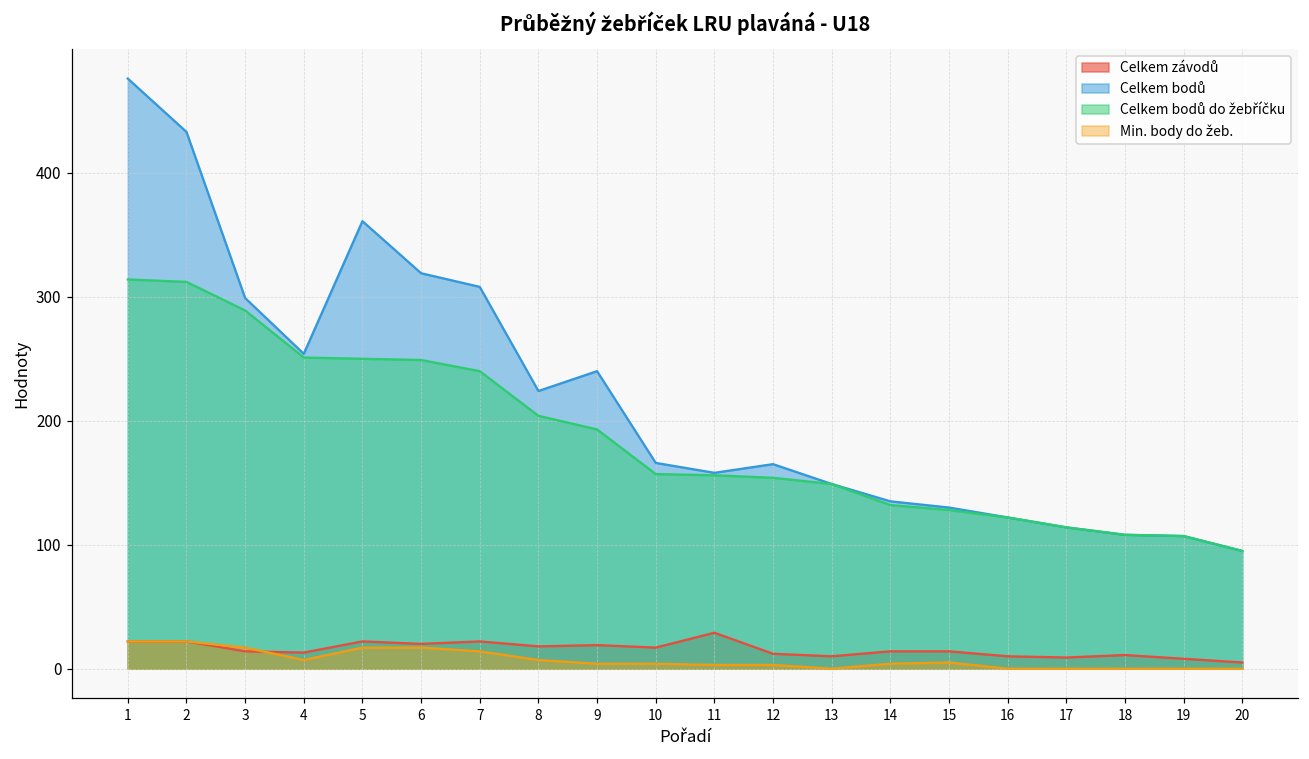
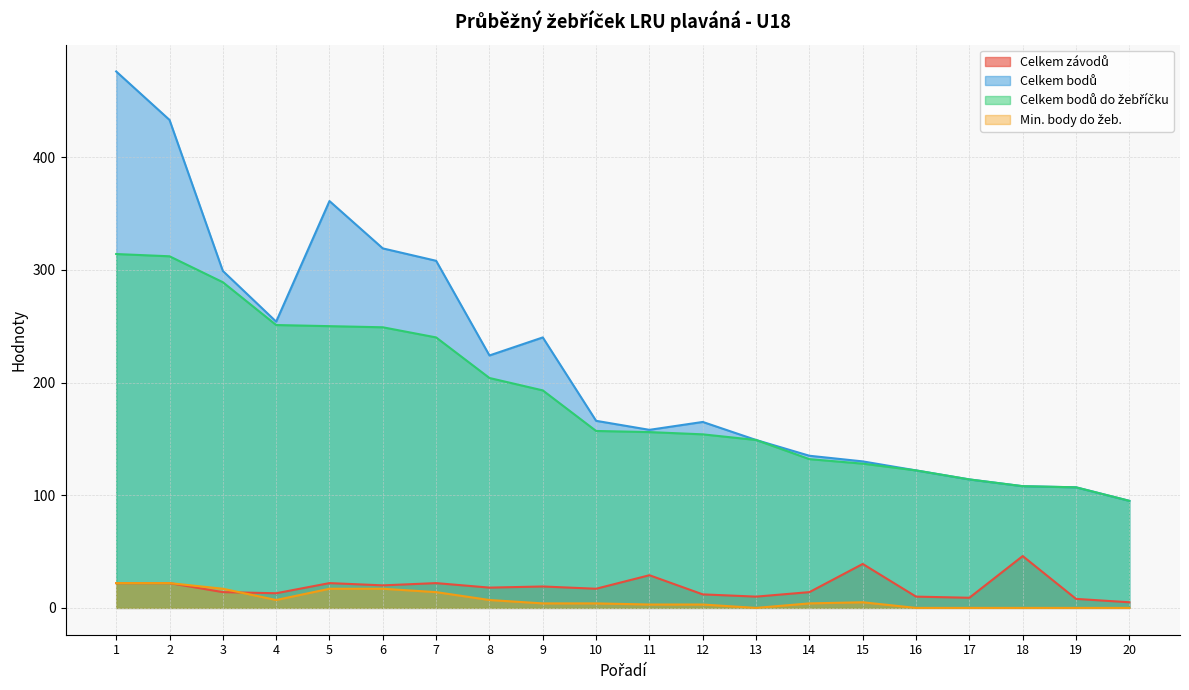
Celkem závodů, 15: 14 -> 39
Celkem závodů, 18: 11 -> 46
